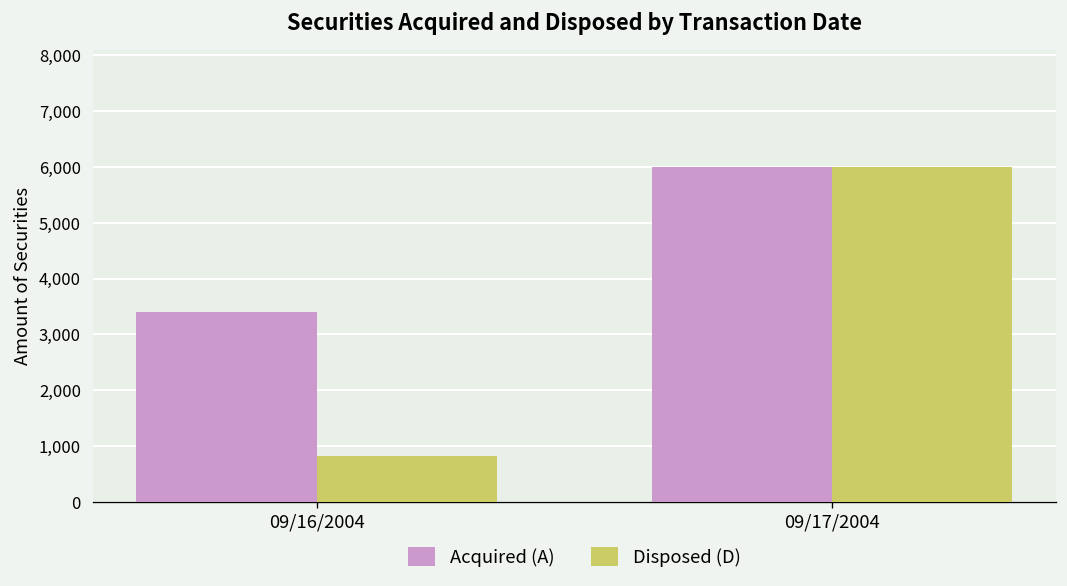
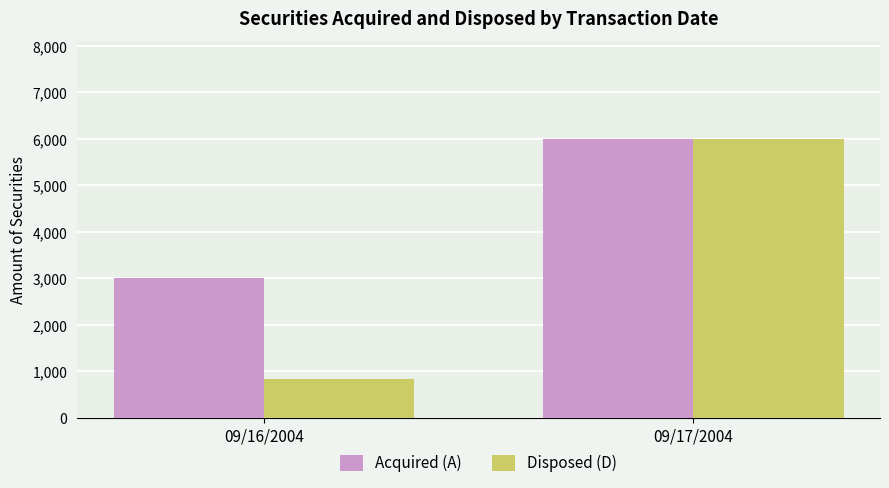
Acquired (A), 09/16/2004: 3,400 -> 3,000
